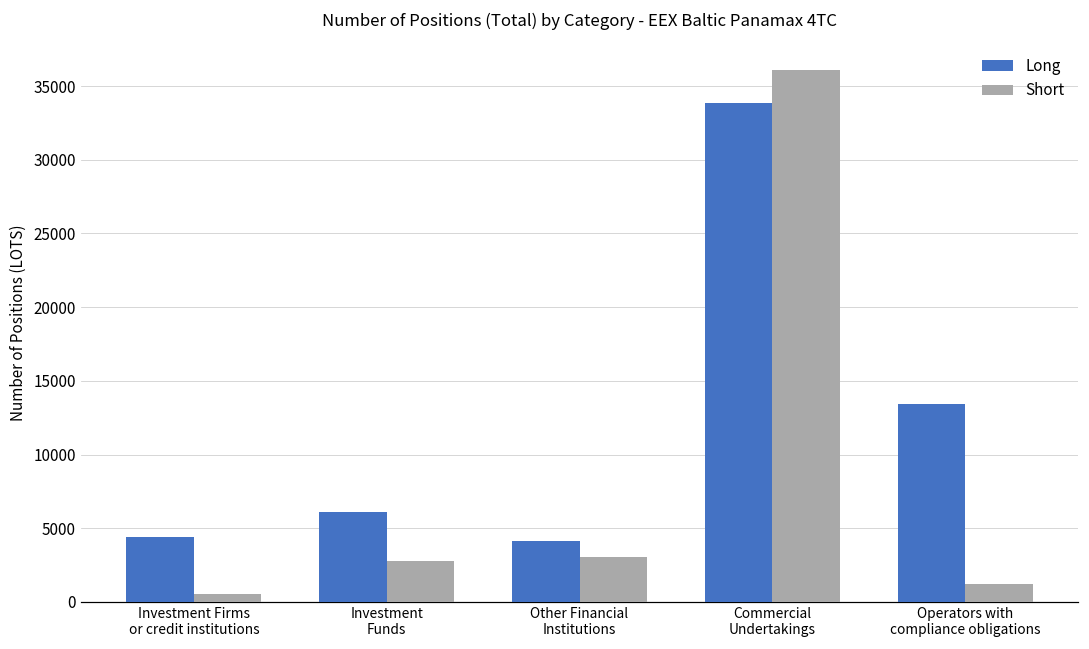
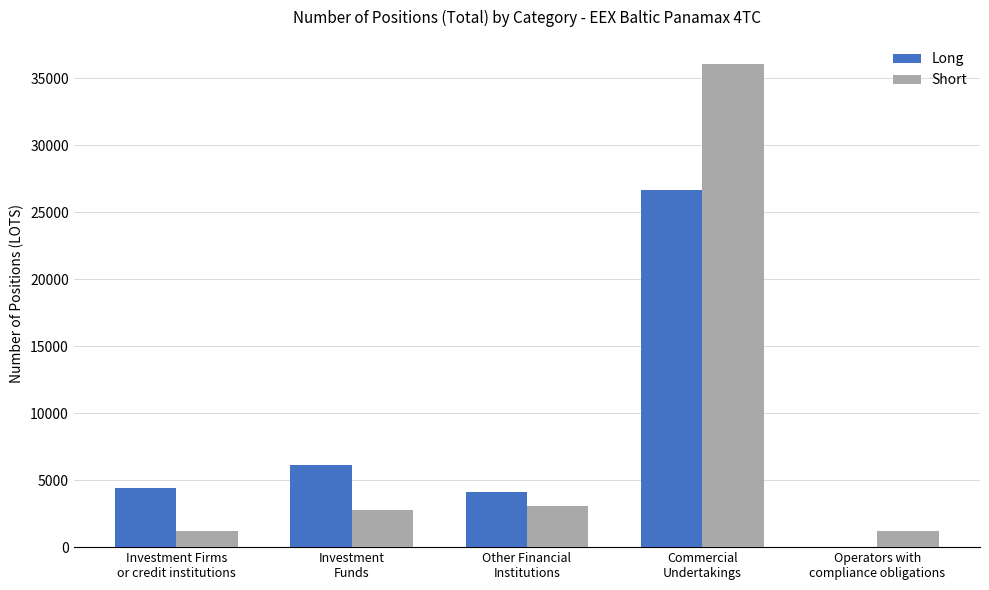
Short, Investment Firms or credit institutions: 500 -> 1200
Long, Commercial Undertakings: 33800 -> 26700
Long, Operators with compliance obligations: 13400 -> 0
